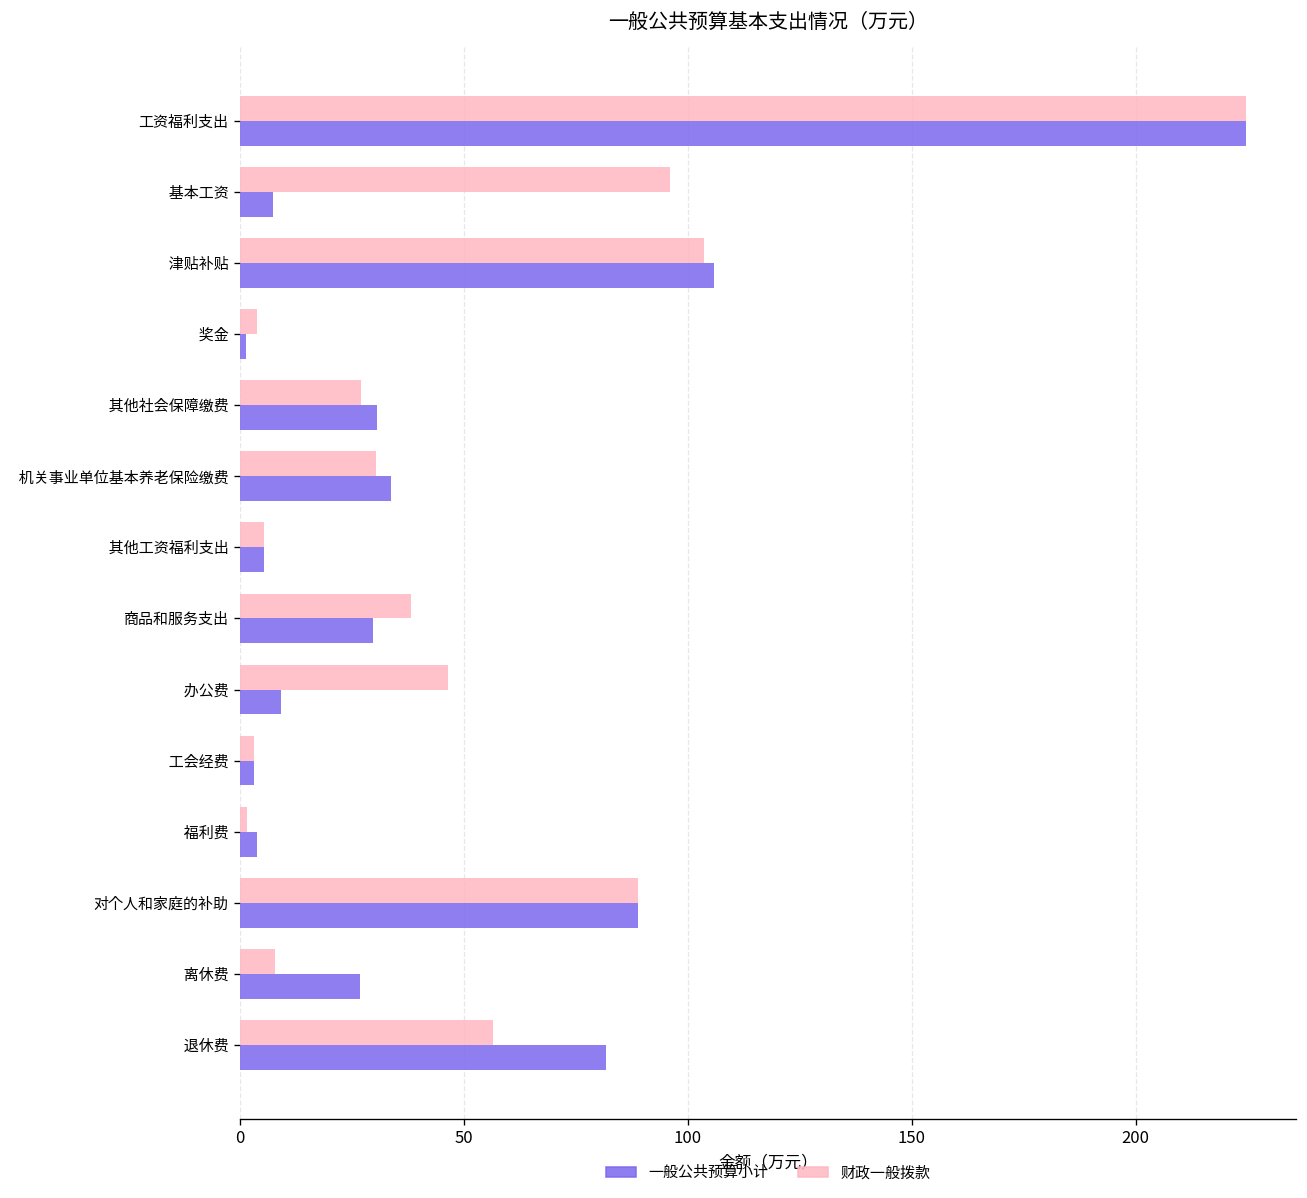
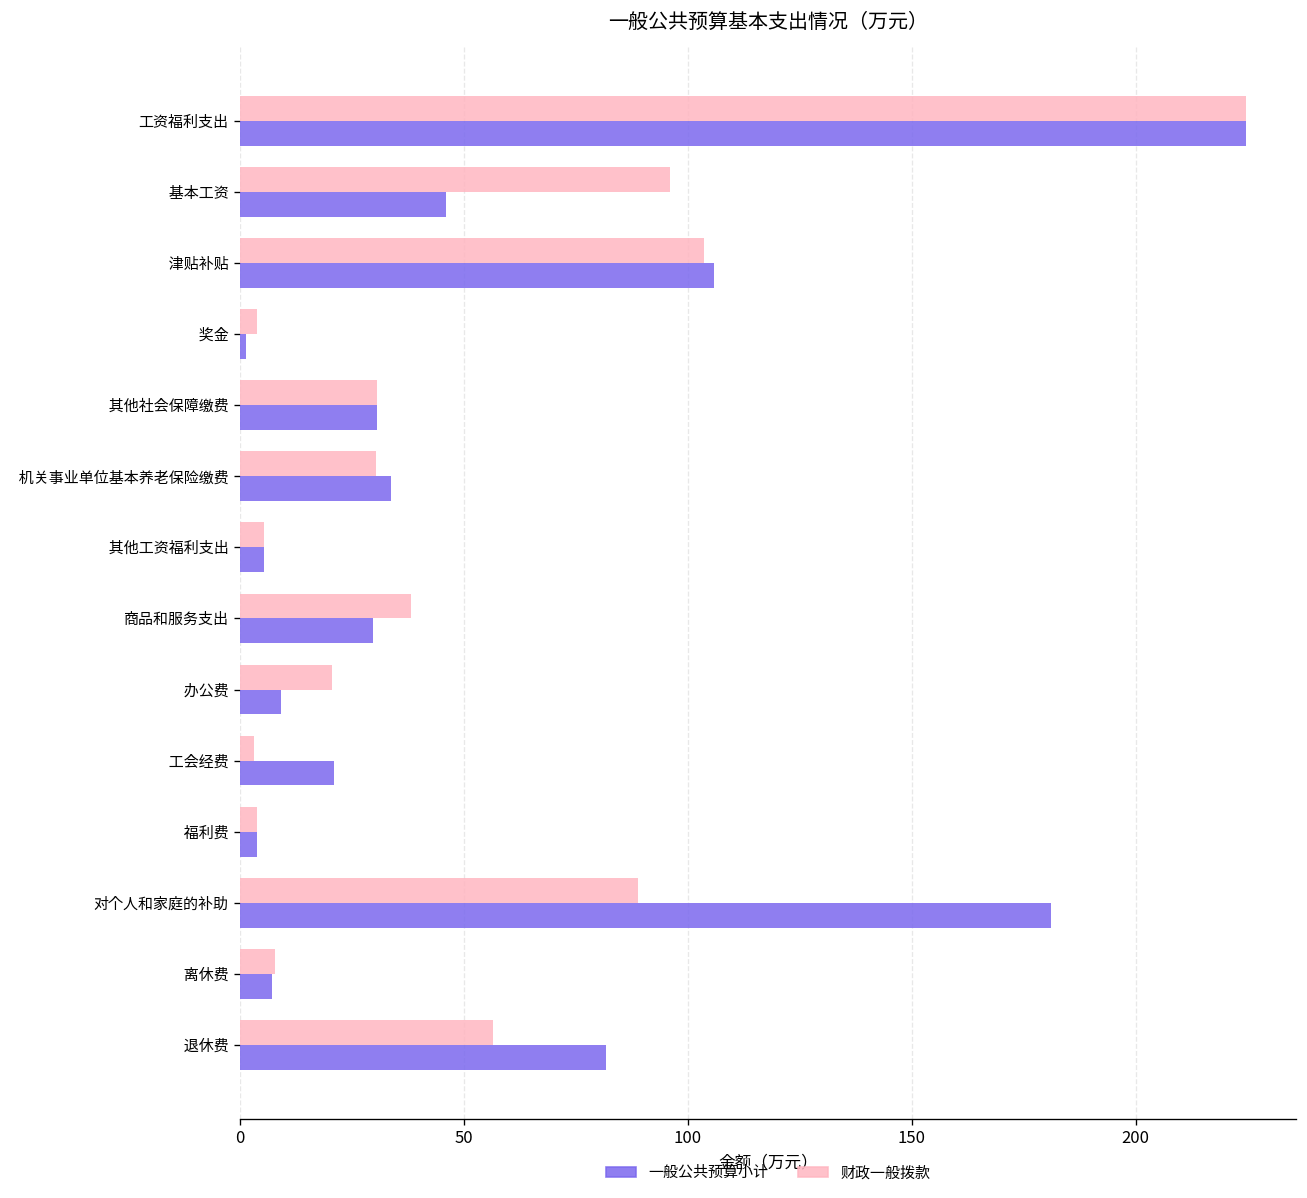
一般公共预算小计, 基本工资: 7 -> 46
财政一般拨款, 其他社会保障缴费: 27 -> 31
财政一般拨款, 办公费: 46 -> 21
一般公共预算小计, 工会经费: 3 -> 21
财政一般拨款, 福利费: 1 -> 4
一般公共预算小计, 对个人和家庭的补助: 89 -> 181
一般公共预算小计, 离休费: 27 -> 7
